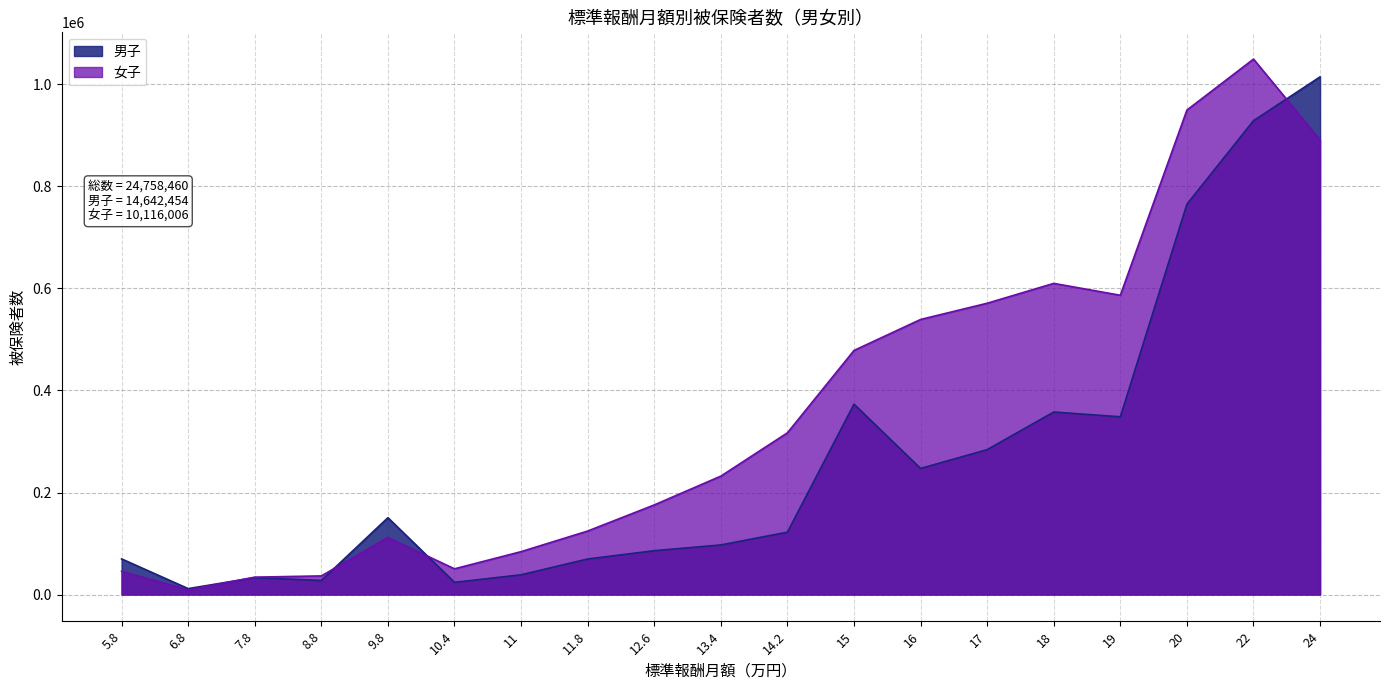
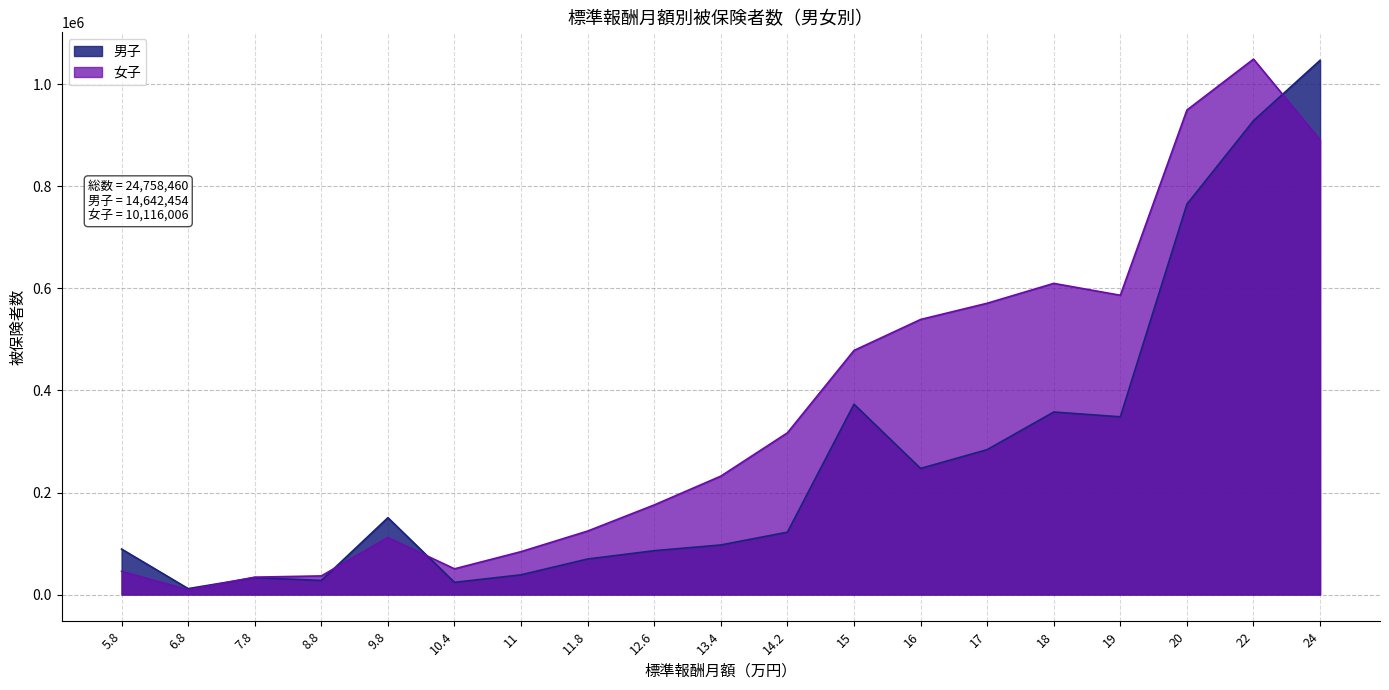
男子, 5.8: 70000 -> 90000
男子, 24: 1010000 -> 1050000
